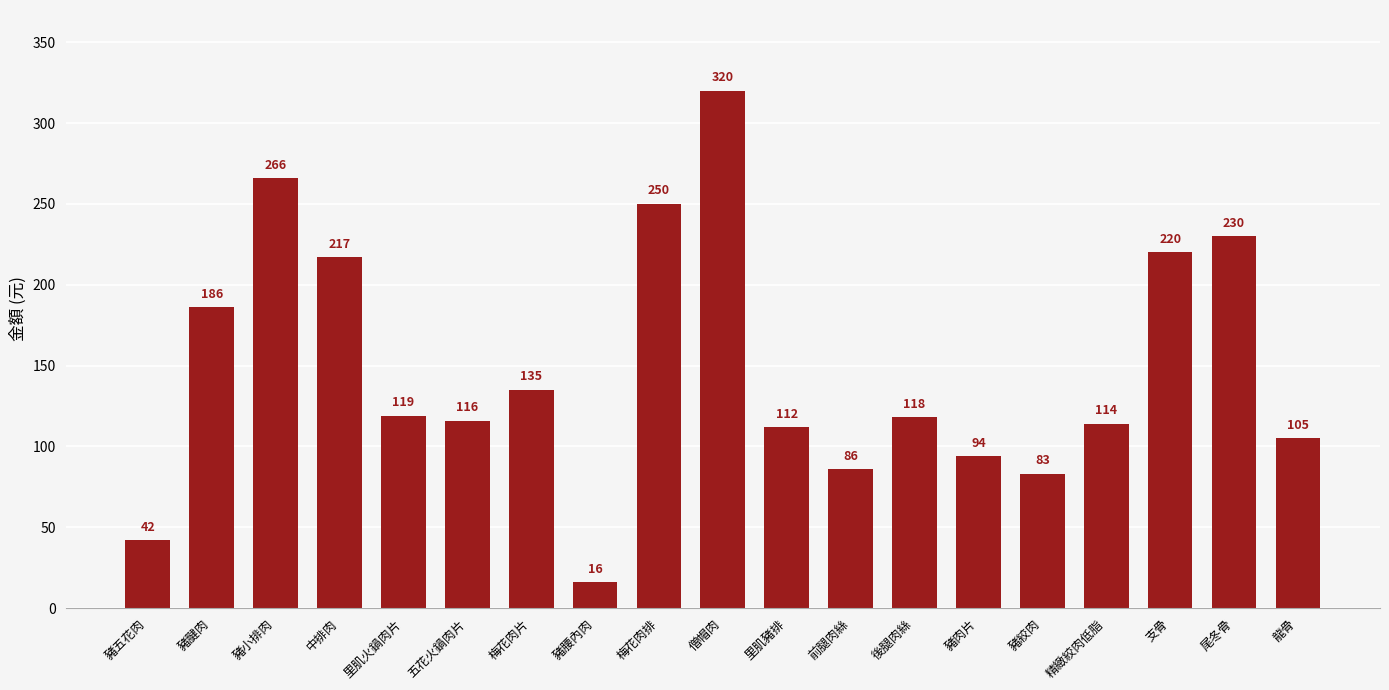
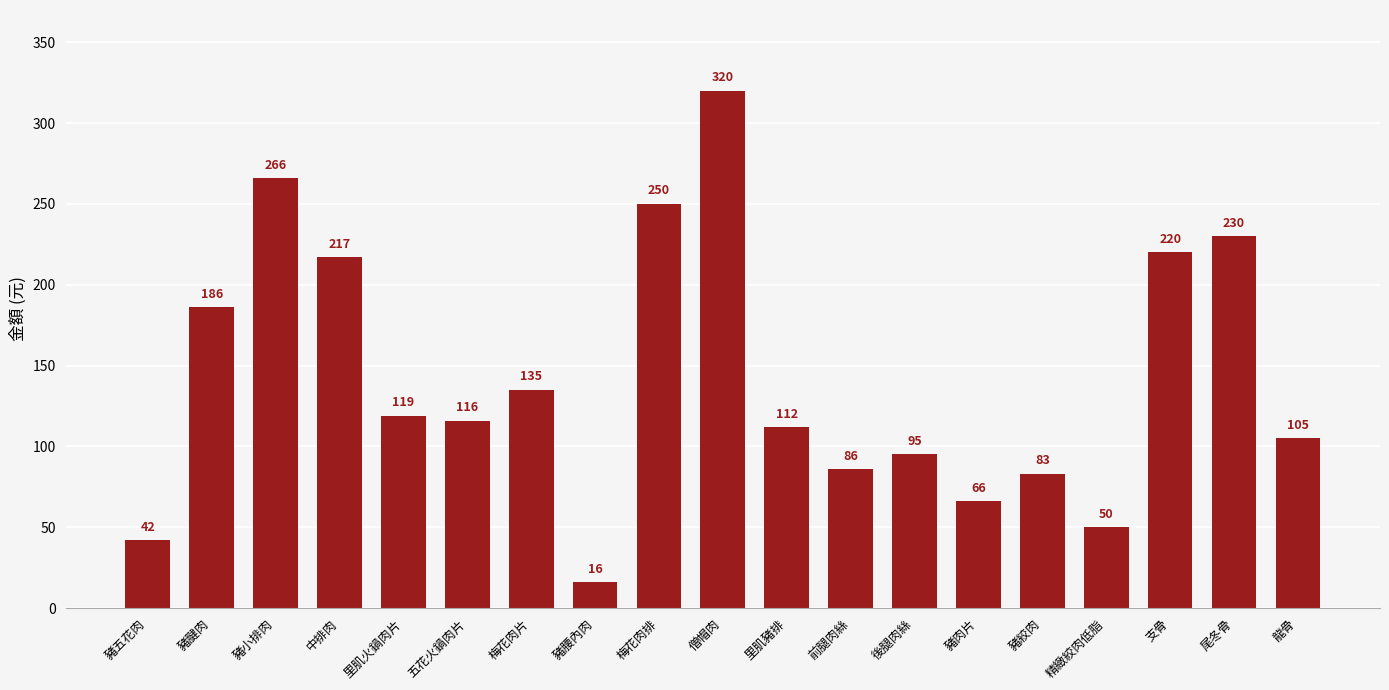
後腿肉絲: 118 -> 95
豬肉片: 94 -> 66
精緻絞肉低脂: 114 -> 50
